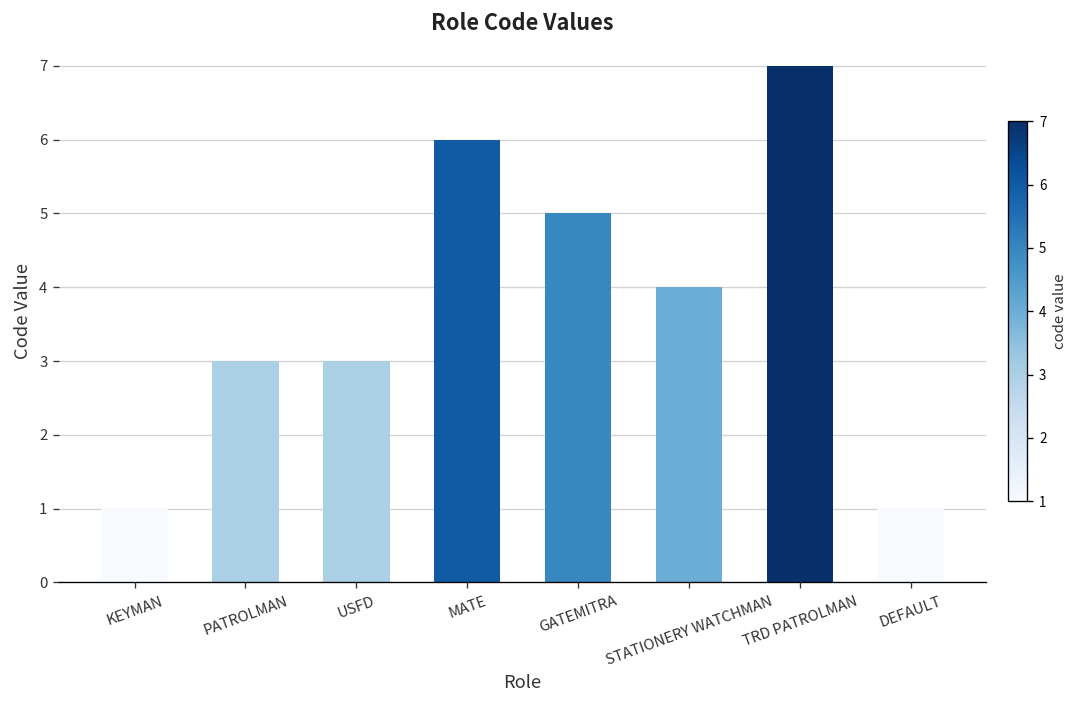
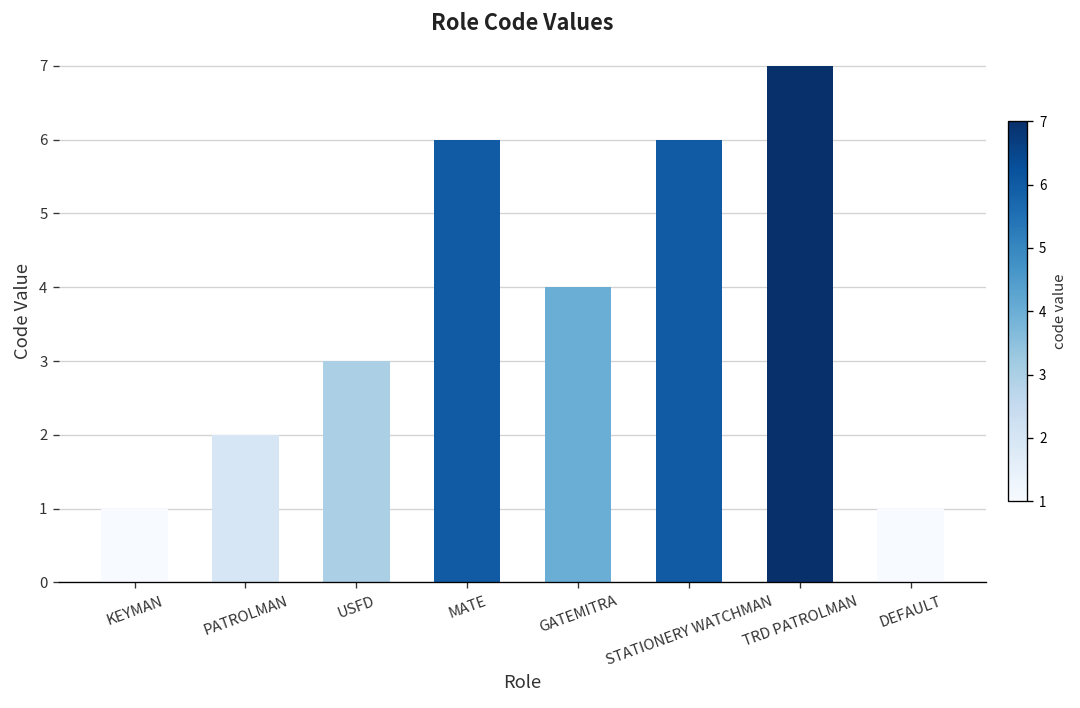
PATROLMAN: 3 -> 2
GATEMITRA: 5 -> 4
STATIONERY WATCHMAN: 4 -> 6
